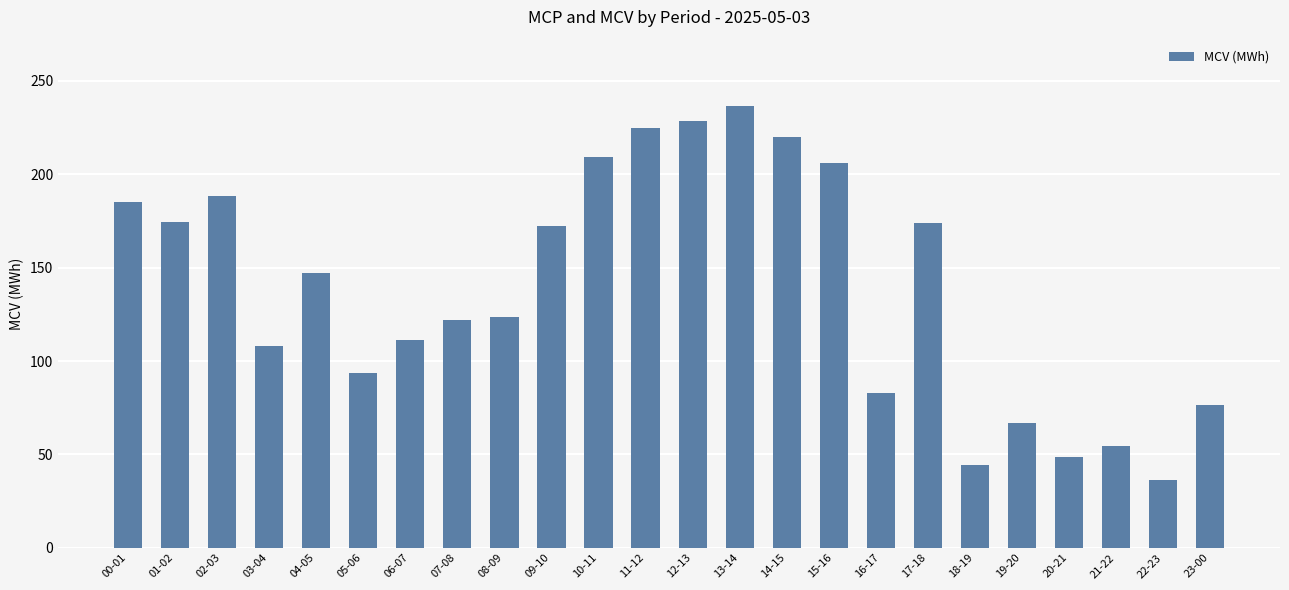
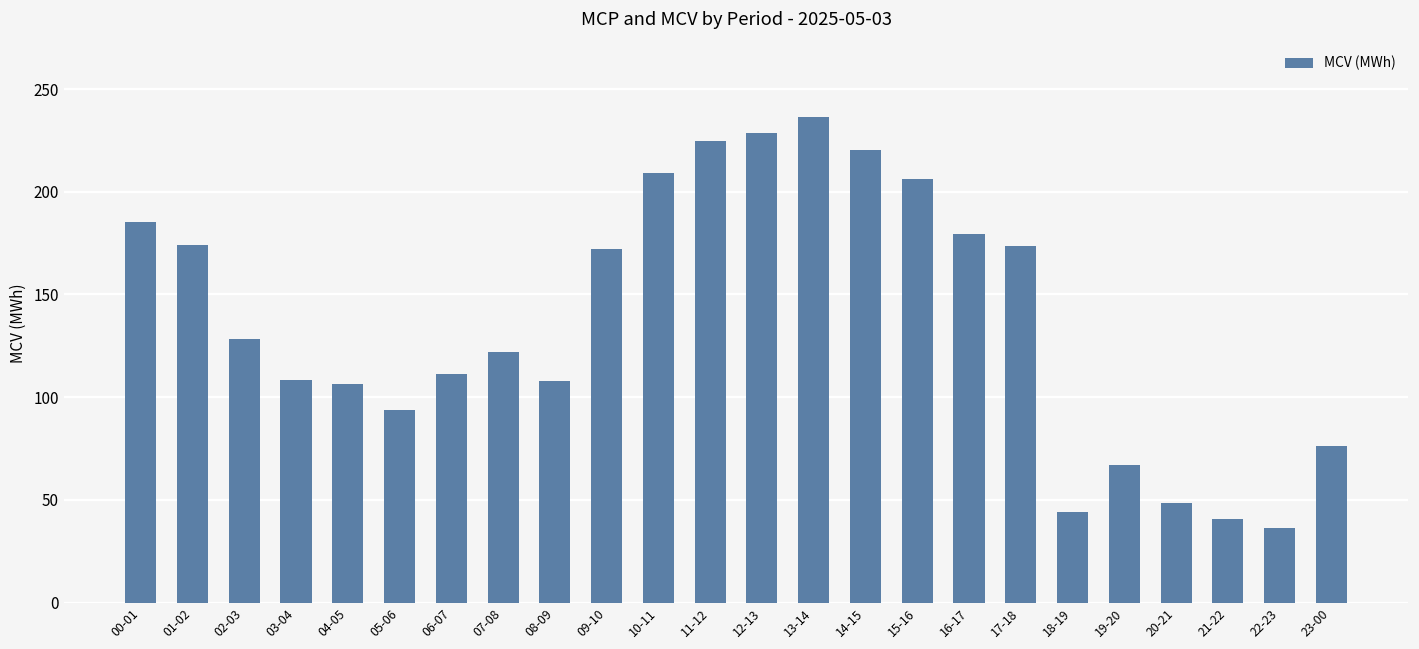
02-03: 188 -> 128
04-05: 147 -> 106
08-09: 124 -> 108
16-17: 83 -> 179
21-22: 55 -> 41
